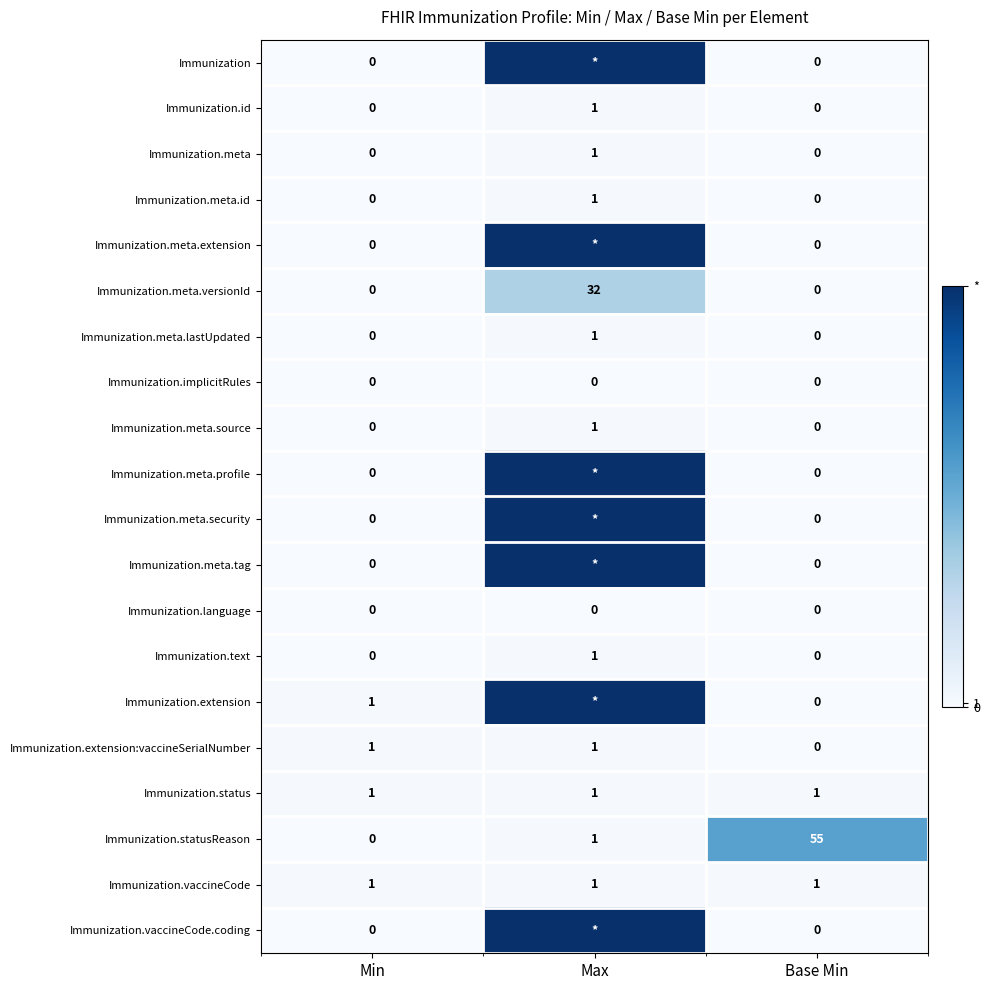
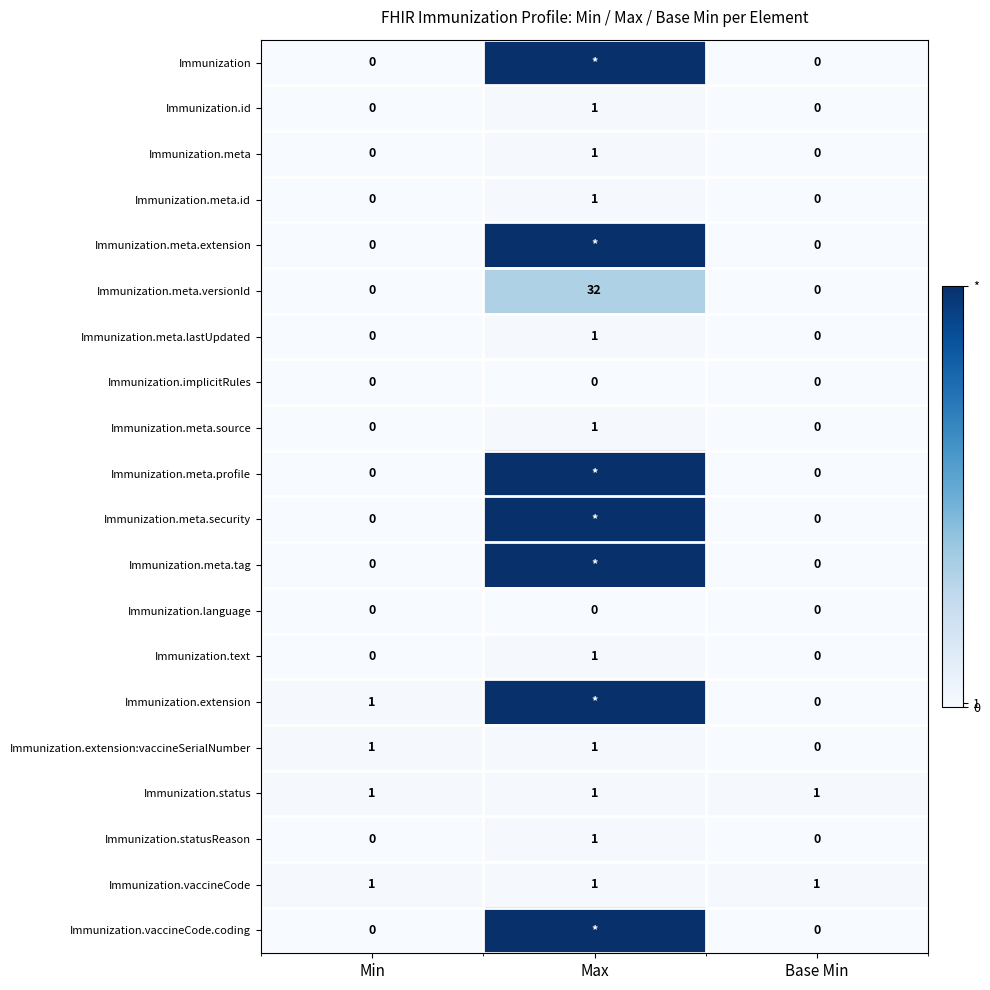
Immunization.statusReason, Base Min: 55 -> 0
